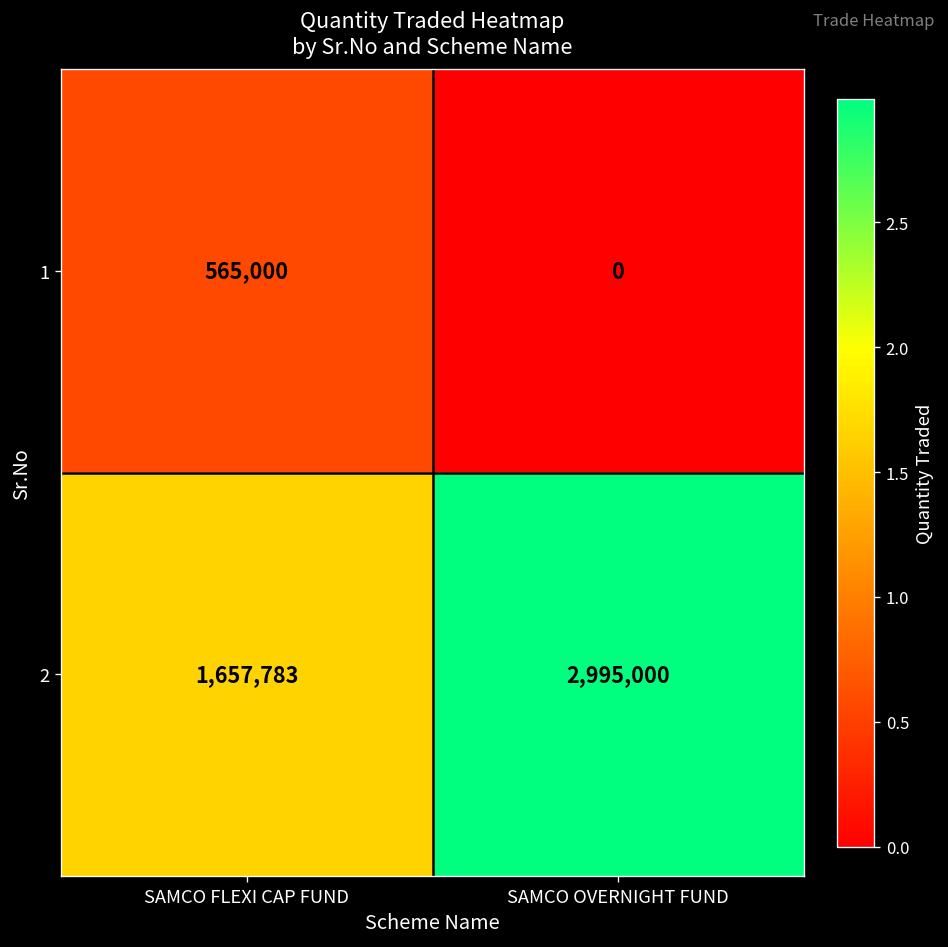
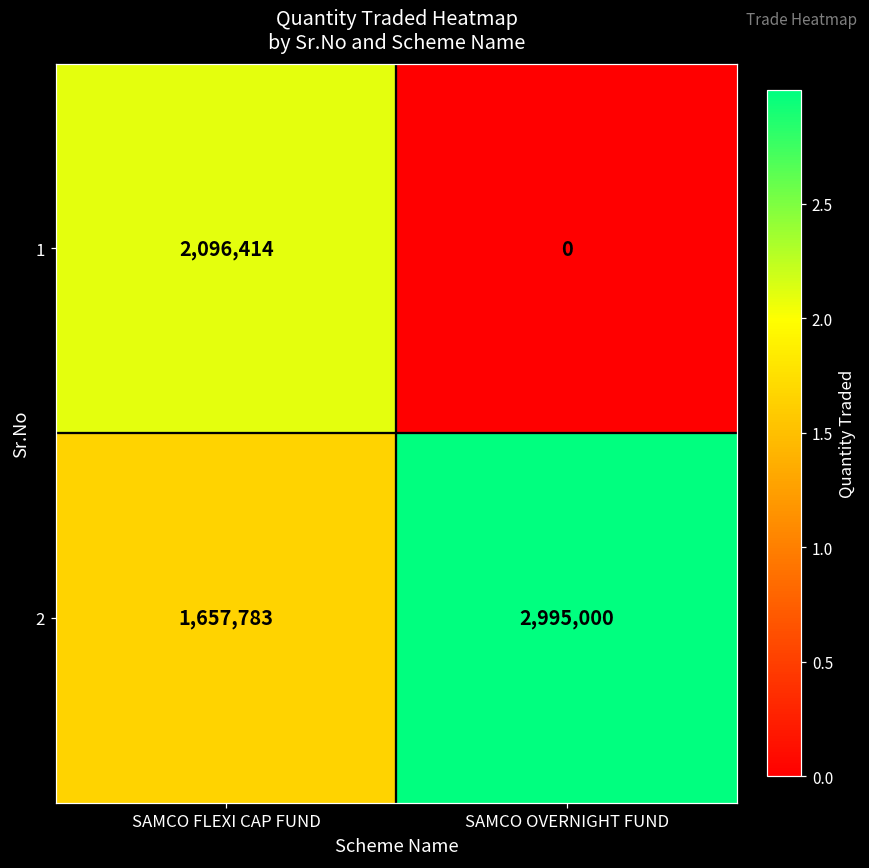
1, SAMCO FLEXI CAP FUND: 565,000 -> 2,096,414
